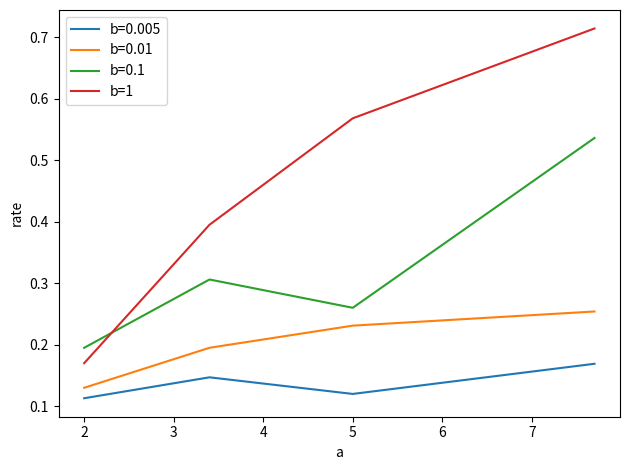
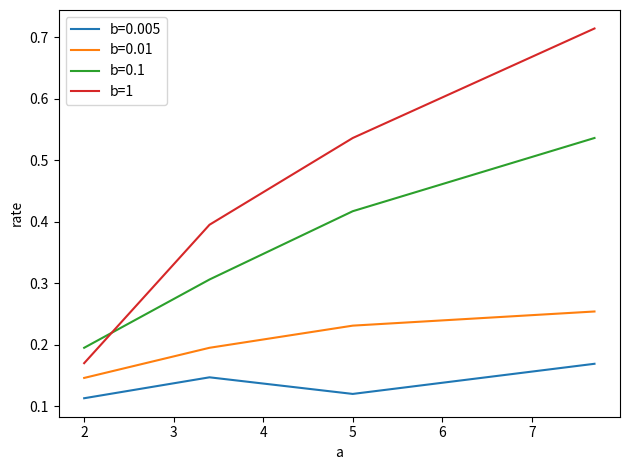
b=0.01, 2: 0.13 -> 0.15
b=0.1, 5: 0.26 -> 0.42
b=1, 5: 0.57 -> 0.54
